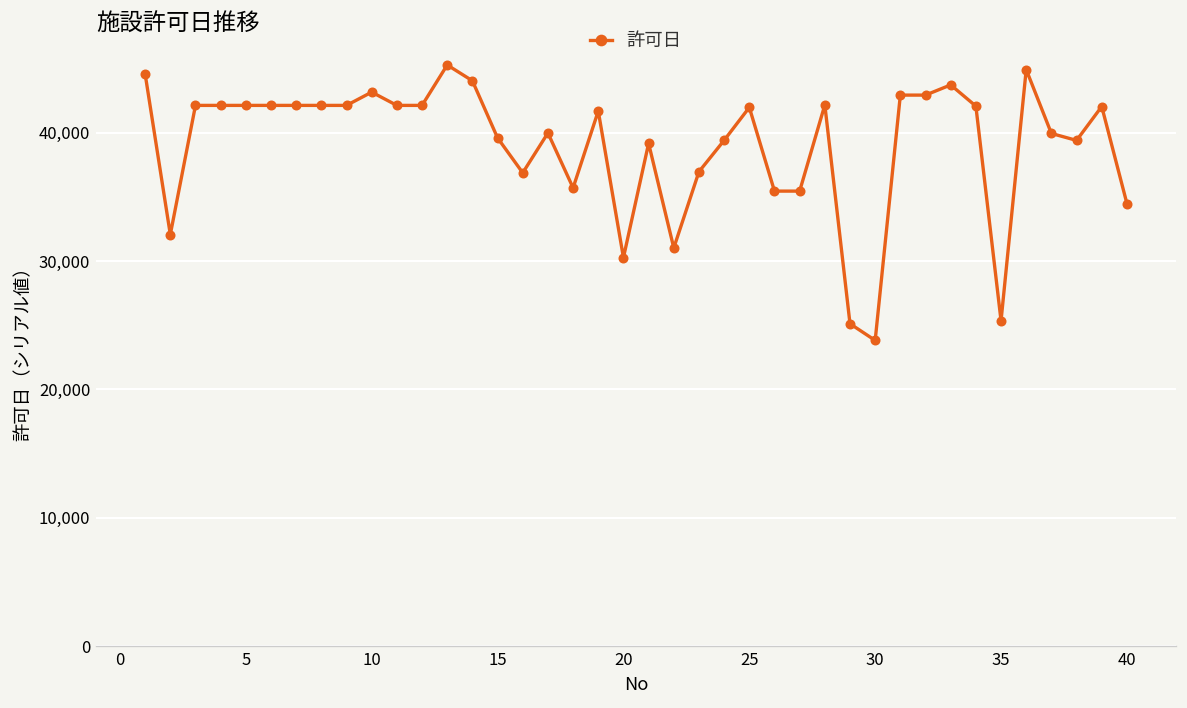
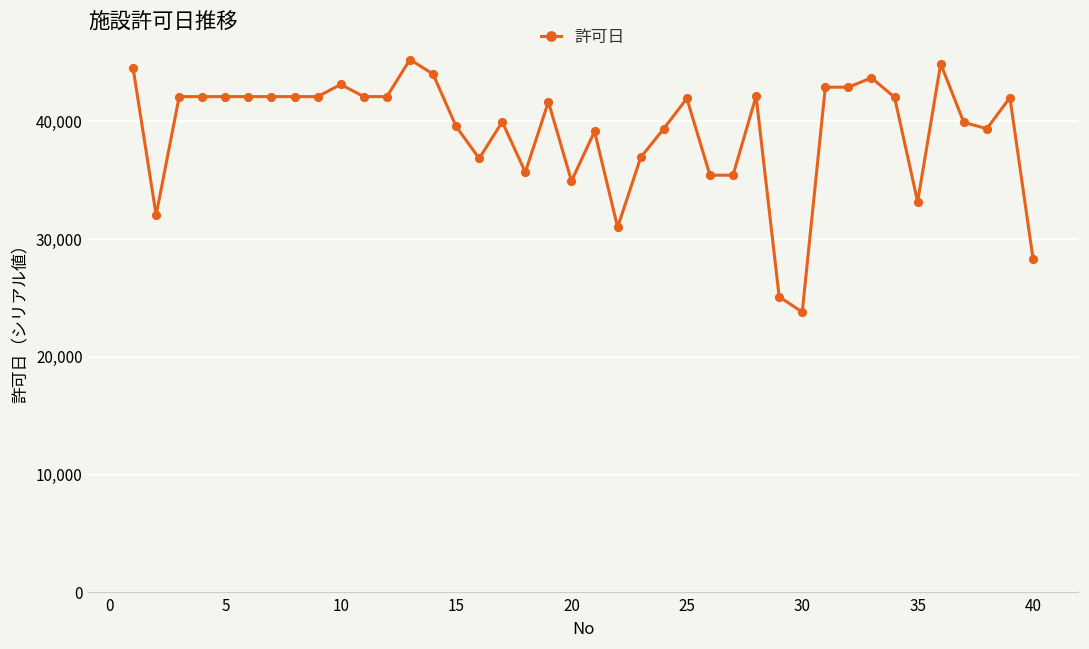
20: 30,300 -> 34,900
35: 25,300 -> 33,200
40: 34,500 -> 28,400
